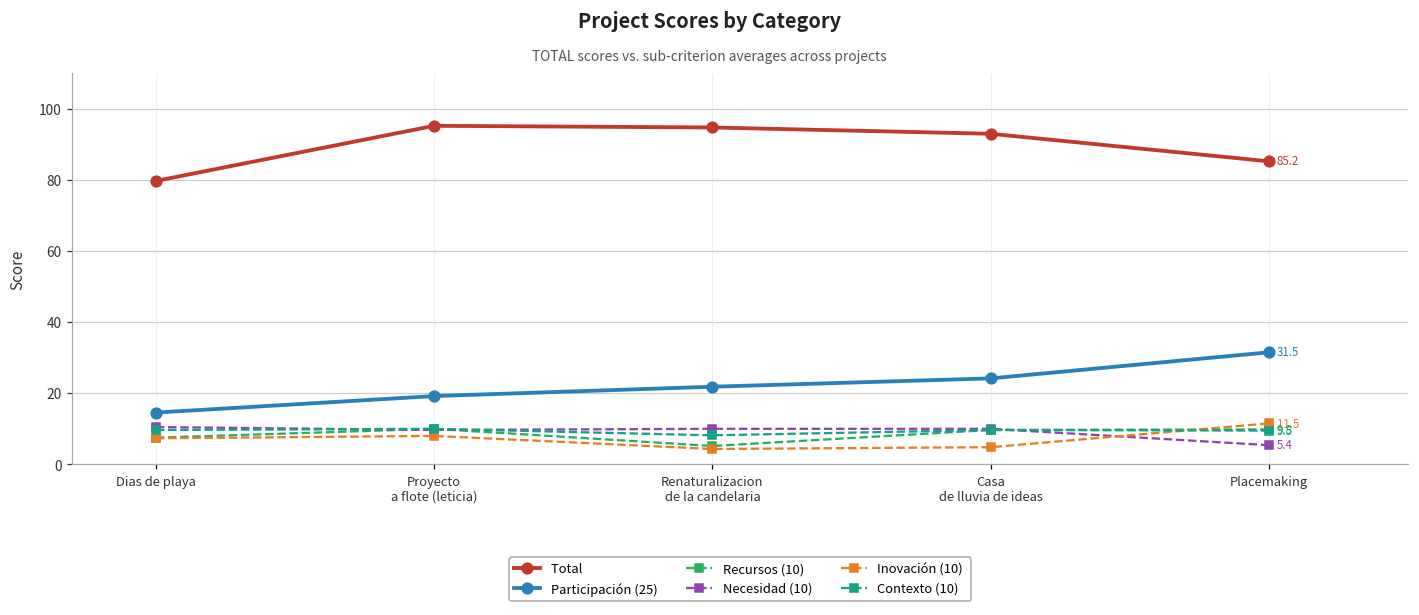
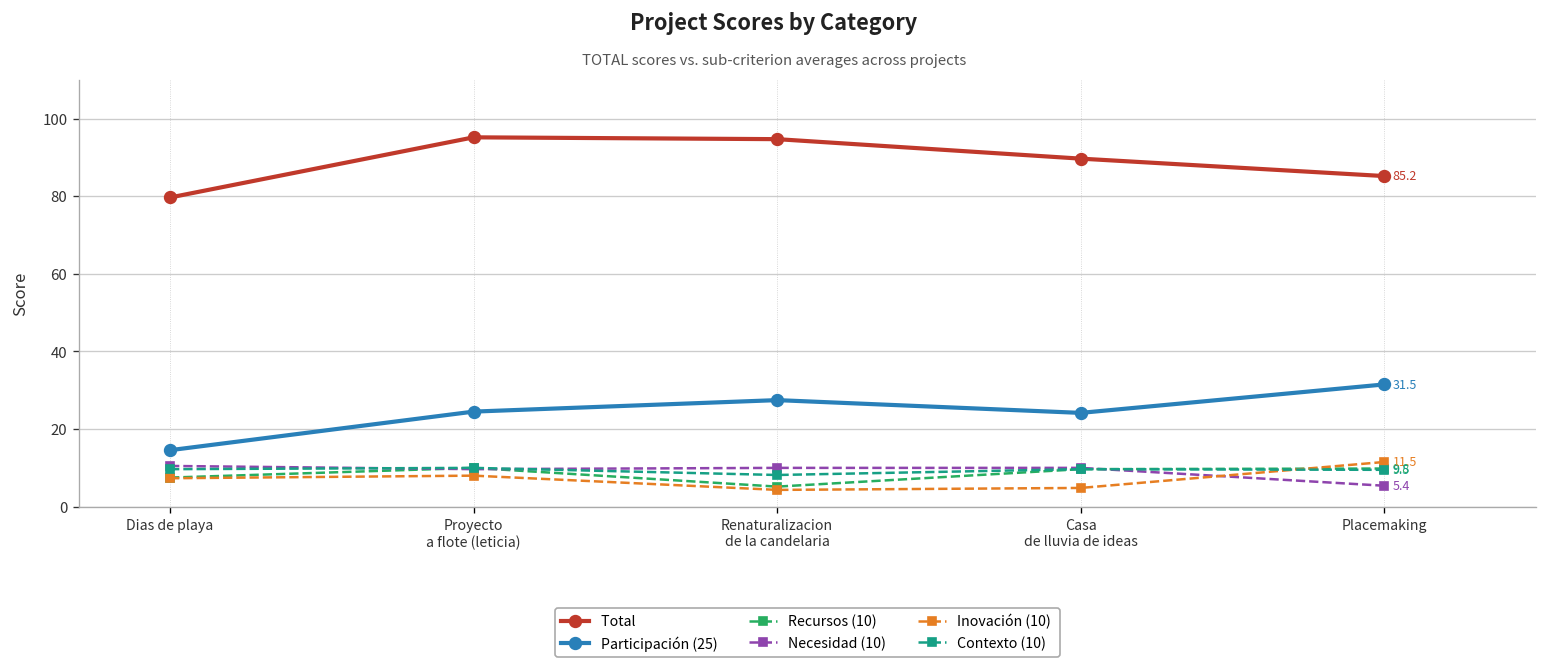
Participación (25), Proyecto a flote (leticia): 19 -> 25
Participación (25), Renaturalizacion de la candelaria: 22 -> 27
Total, Casa de lluvia de ideas: 93 -> 90
